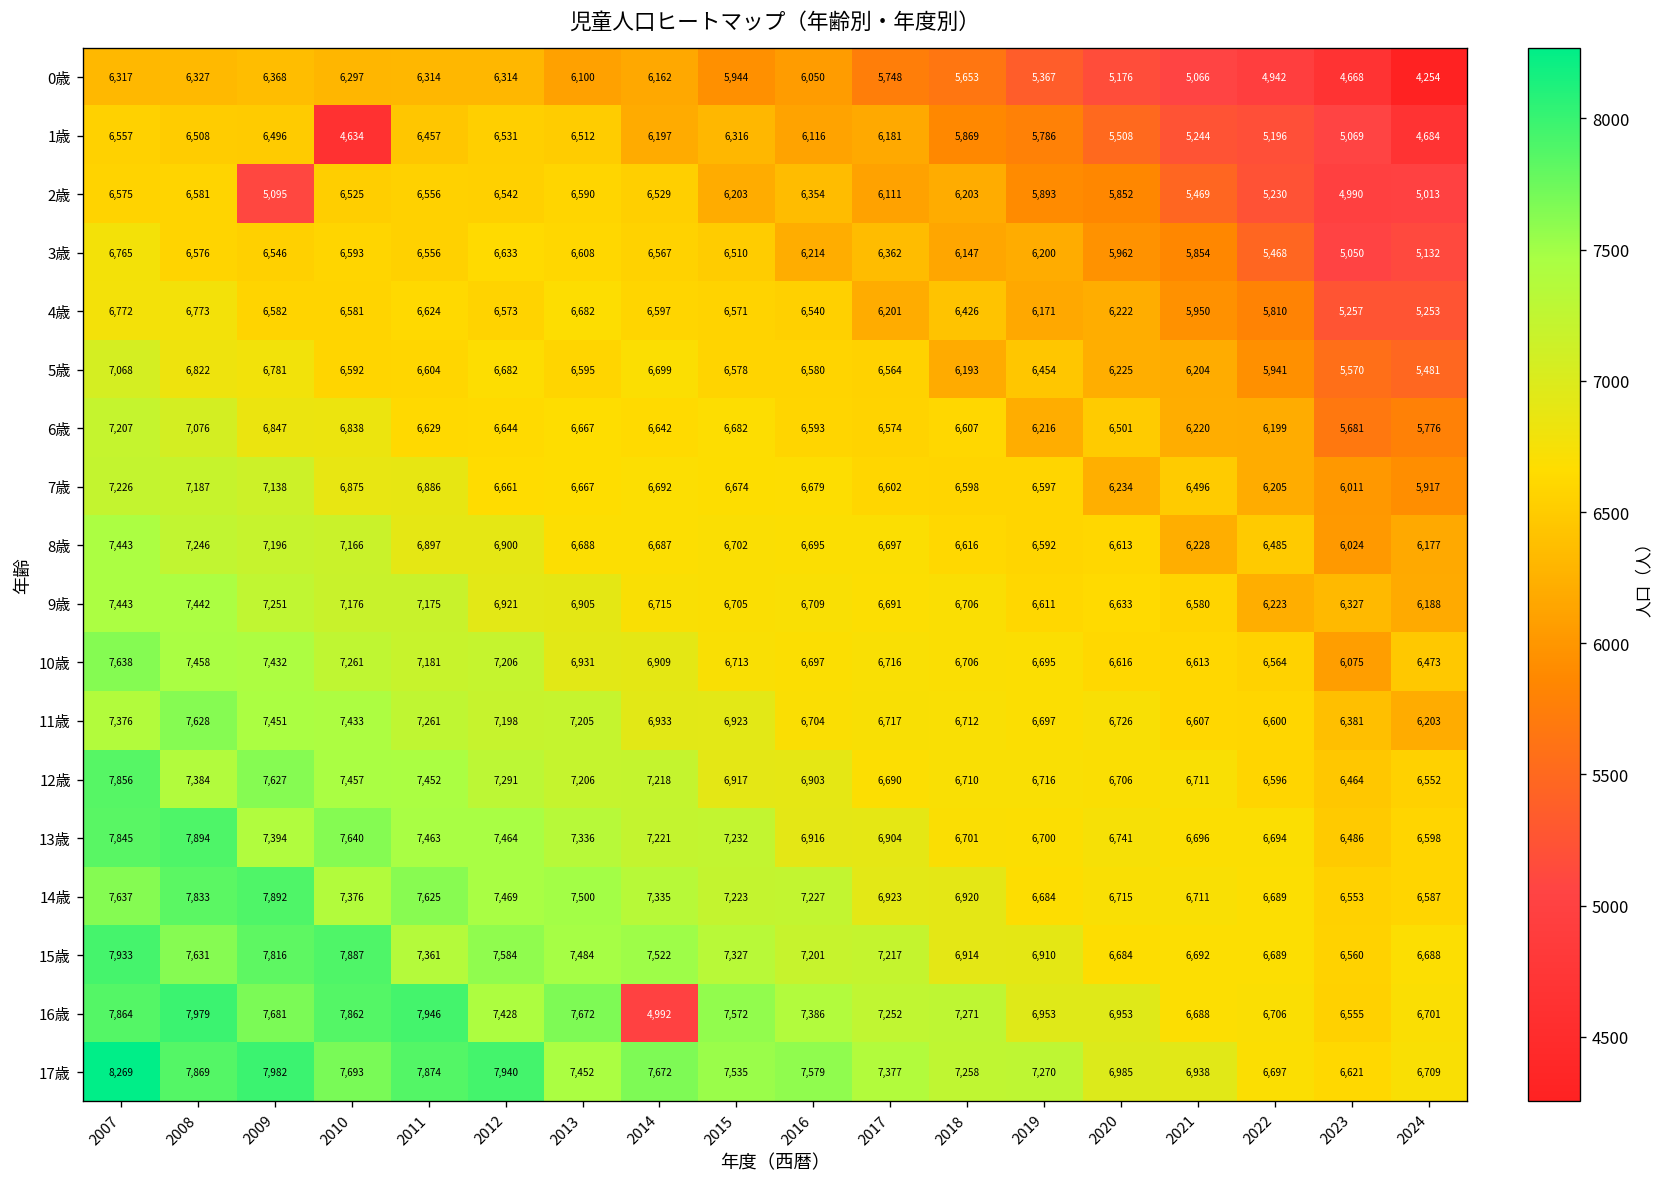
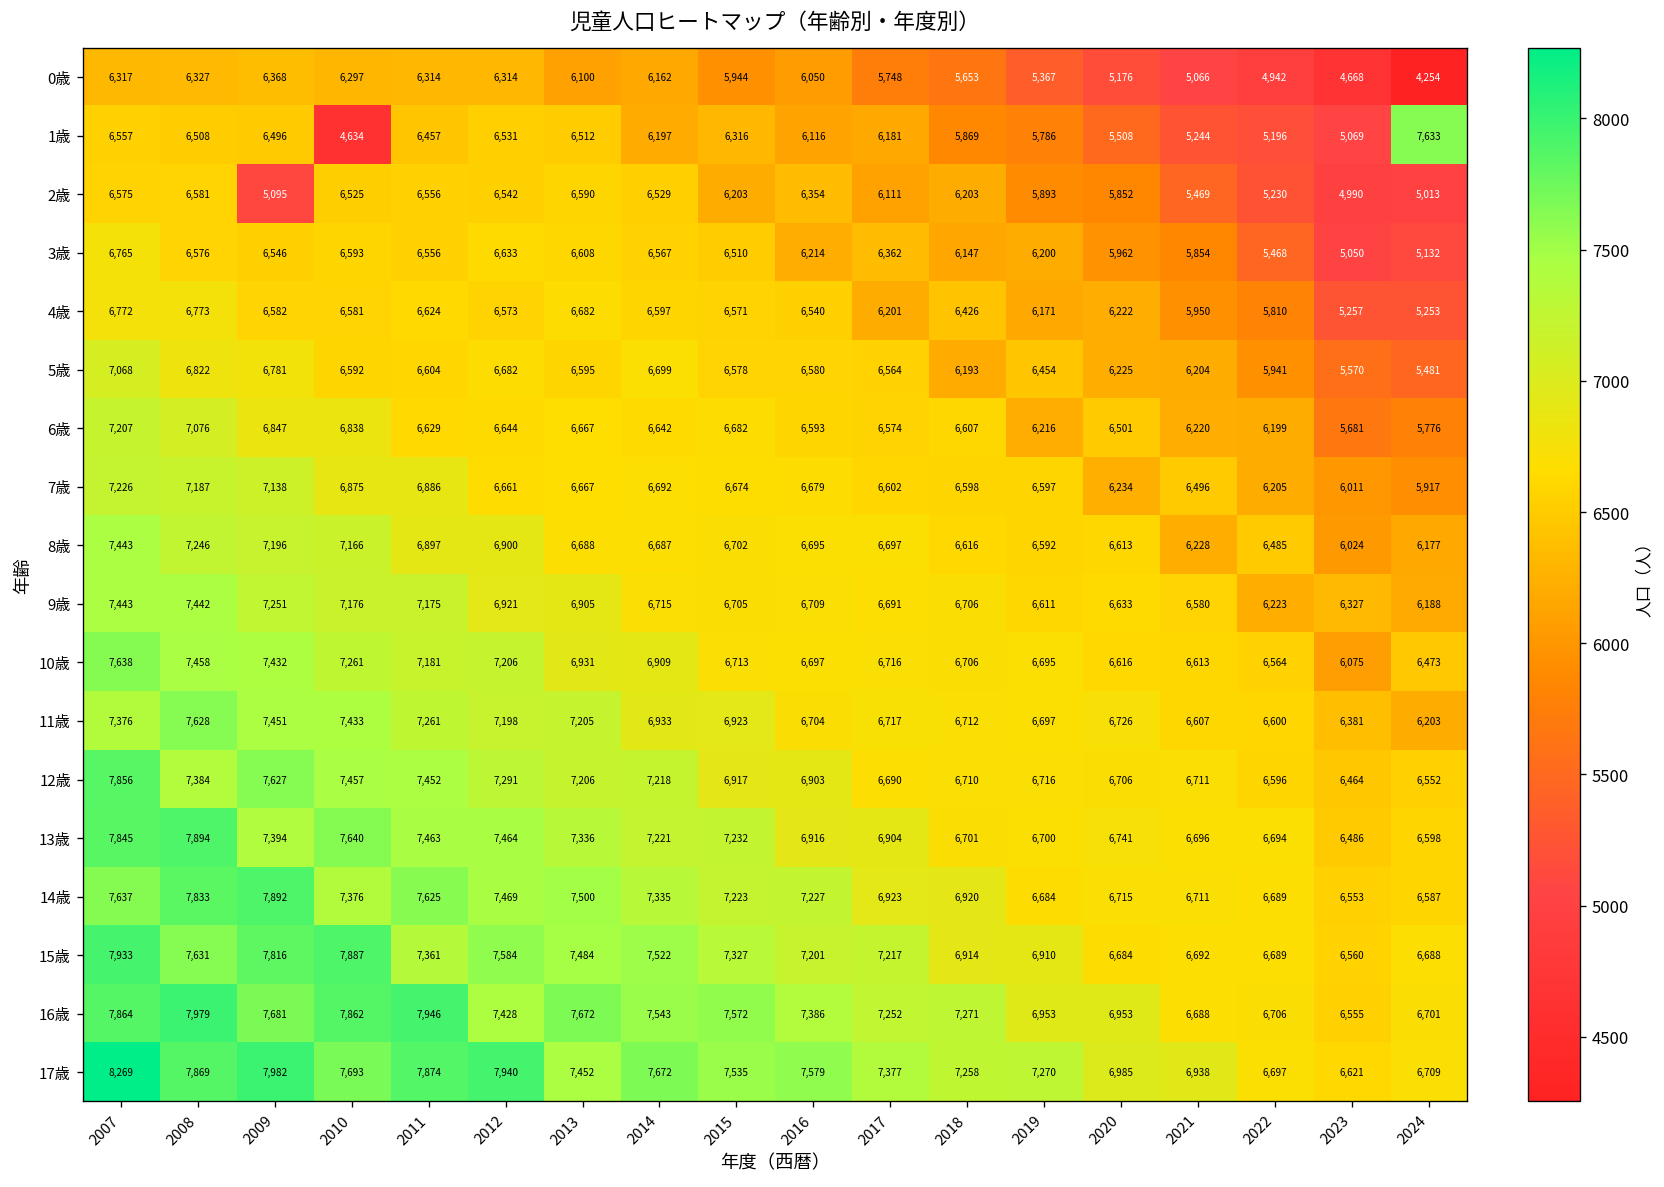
1歳, 2024: 4,684 -> 7,633
16歳, 2014: 4,992 -> 7,543
